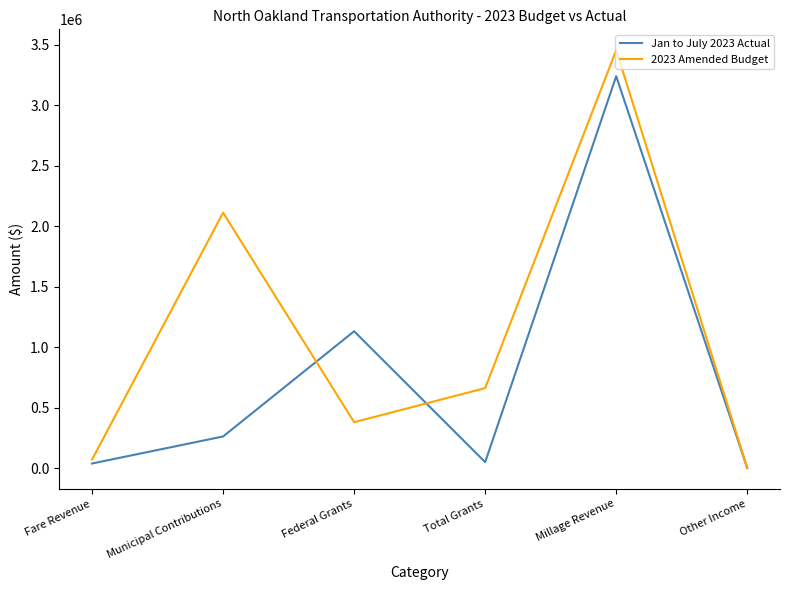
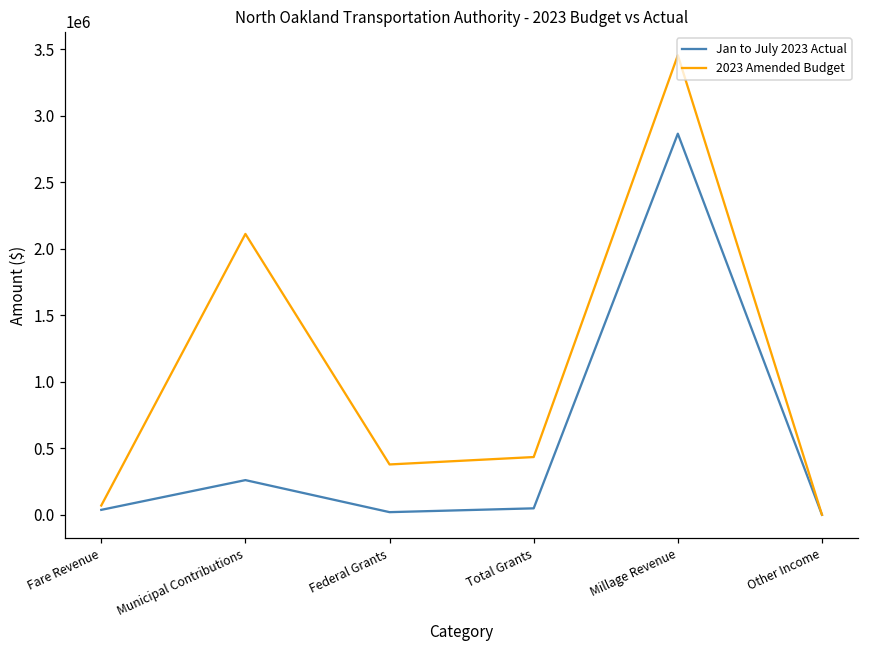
Jan to July 2023 Actual, Federal Grants: 1130000 -> 20000
2023 Amended Budget, Total Grants: 660000 -> 430000
Jan to July 2023 Actual, Millage Revenue: 3240000 -> 2860000
